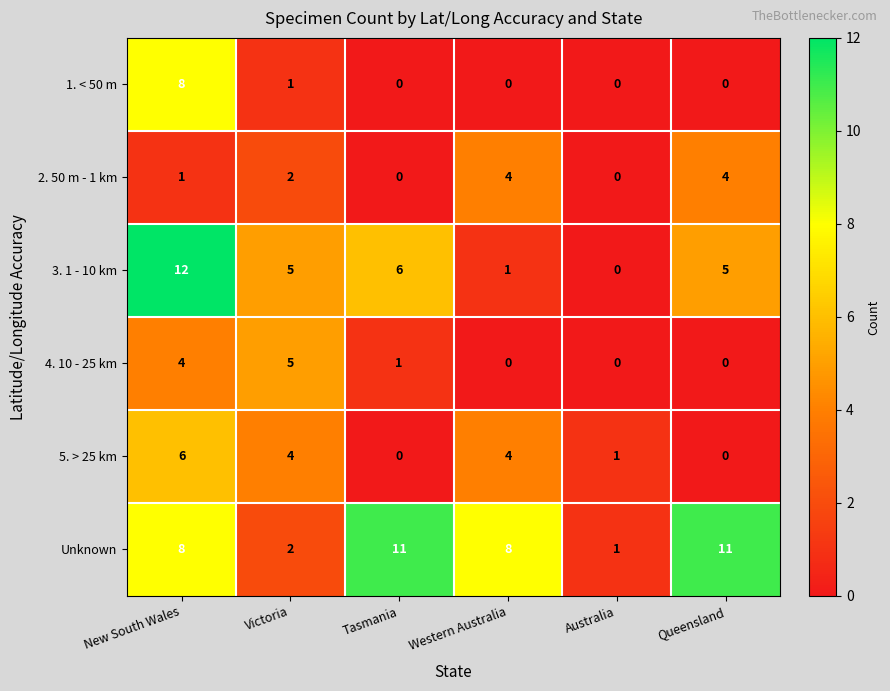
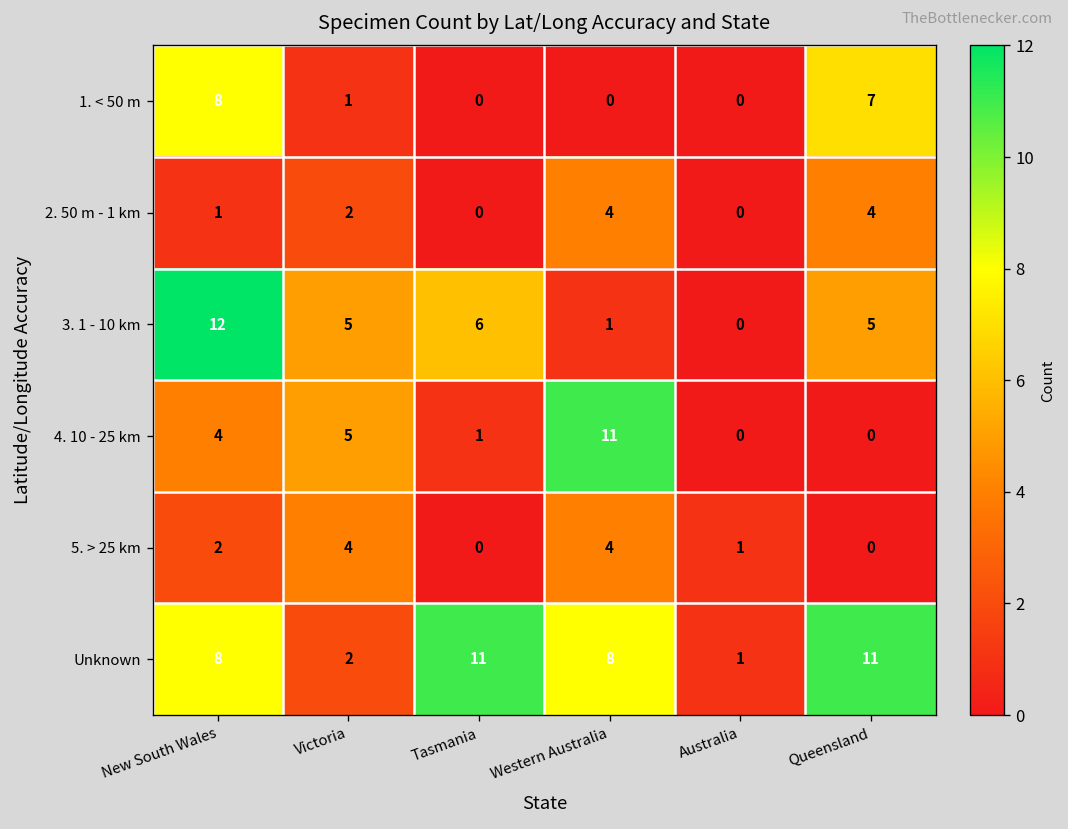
1. < 50 m, Queensland: 0 -> 7
4. 10 - 25 km, Western Australia: 0 -> 11
5. > 25 km, New South Wales: 6 -> 2
